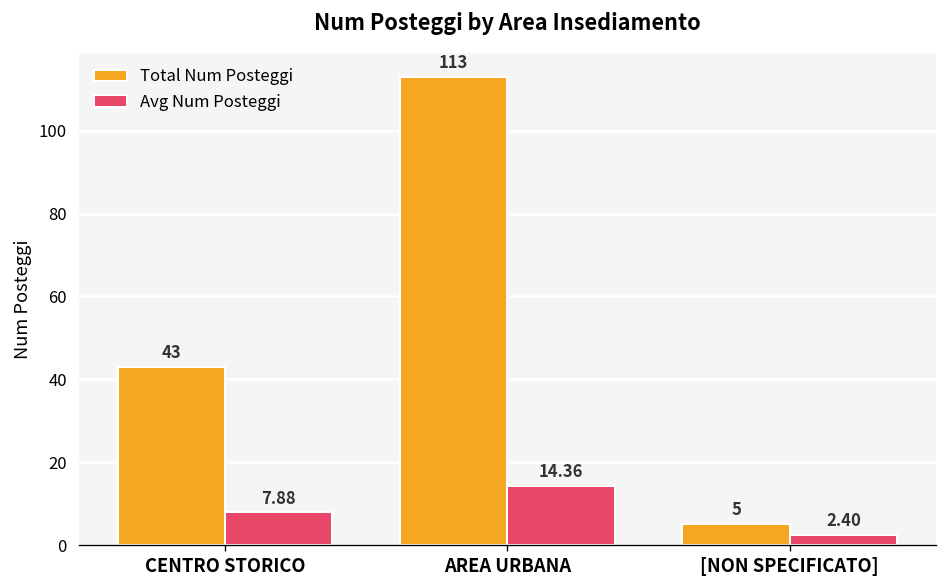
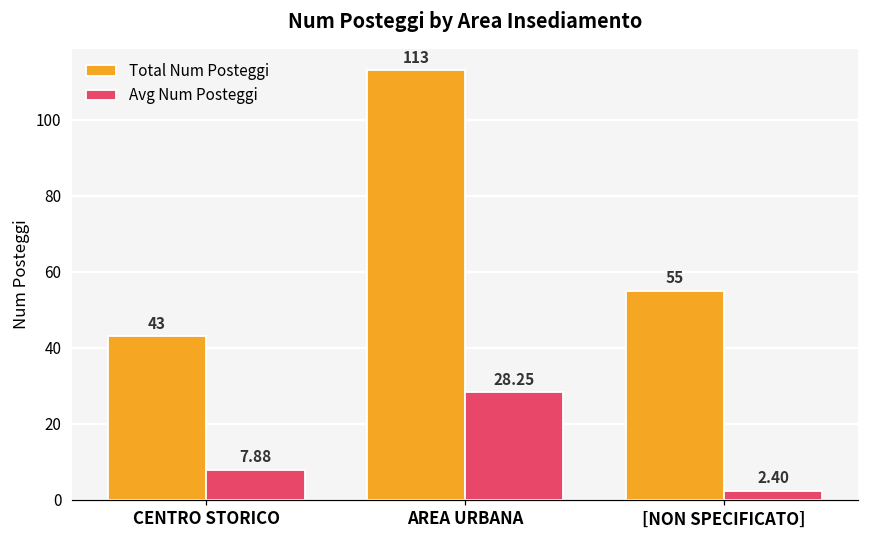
Avg Num Posteggi, AREA URBANA: 14.36 -> 28.25
Total Num Posteggi, [NON SPECIFICATO]: 5 -> 55
